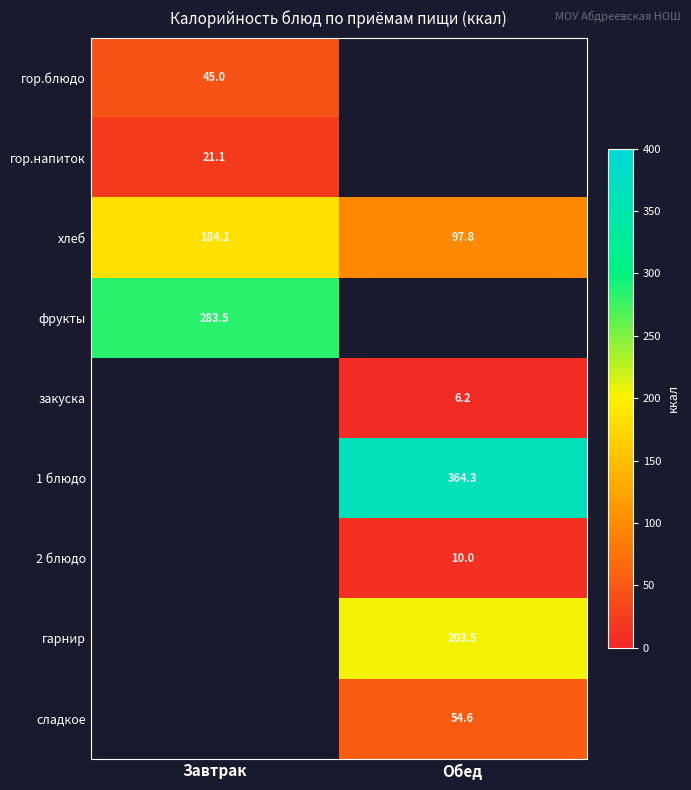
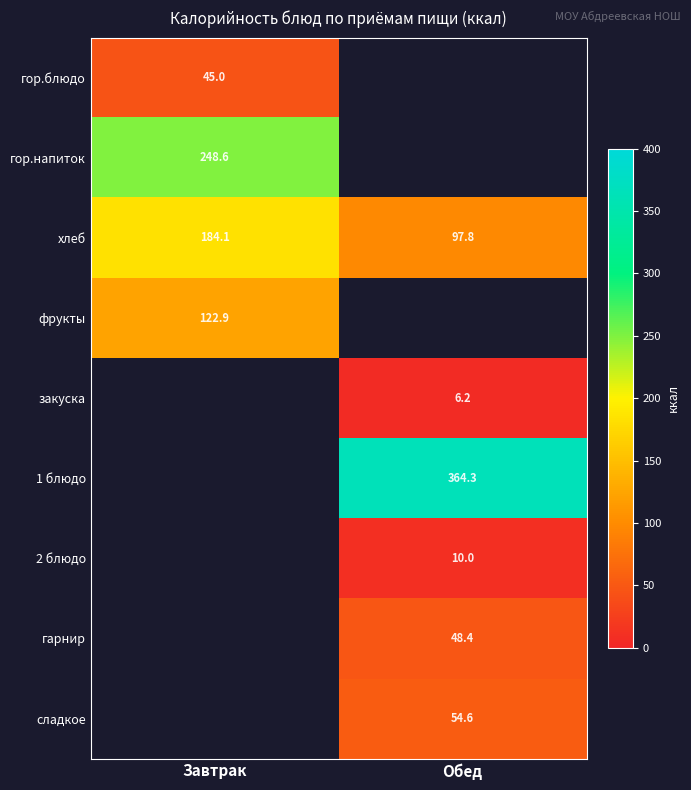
гор.напиток, Завтрак: 21.1 -> 248.6
фрукты, Завтрак: 283.5 -> 122.9
гарнир, Обед: 203.5 -> 48.4
